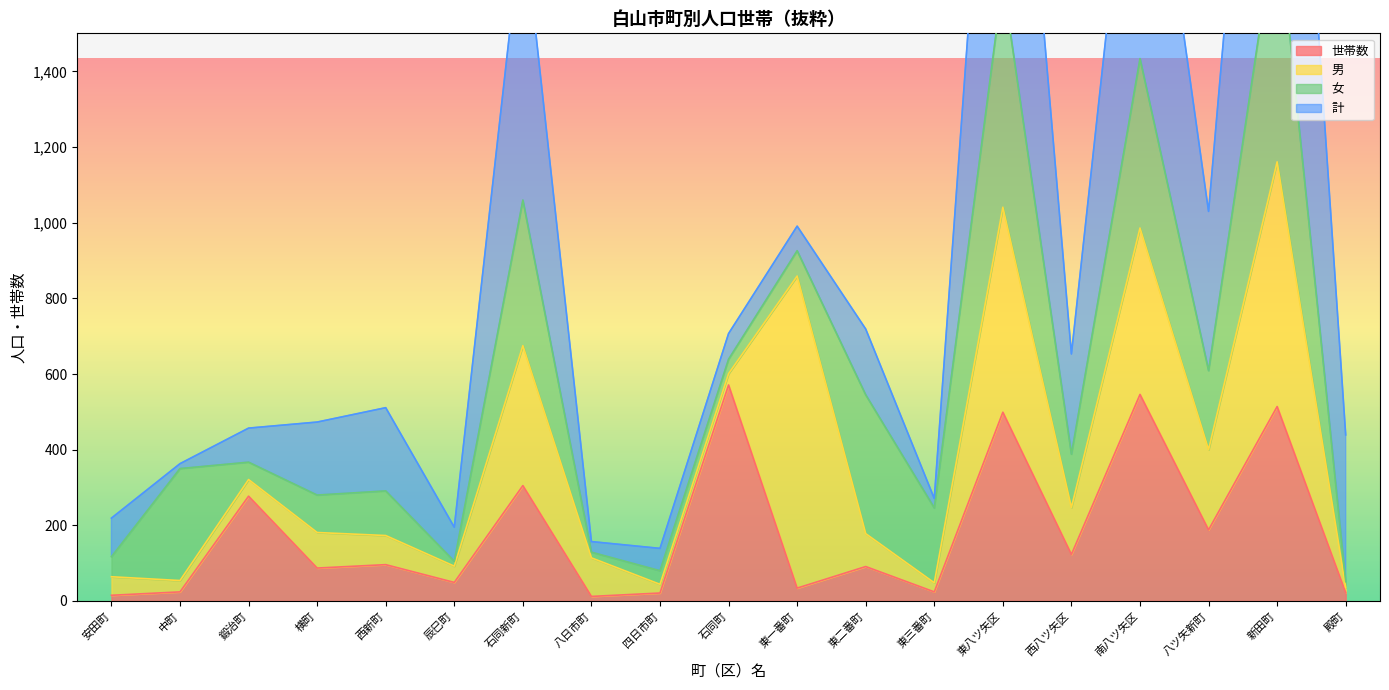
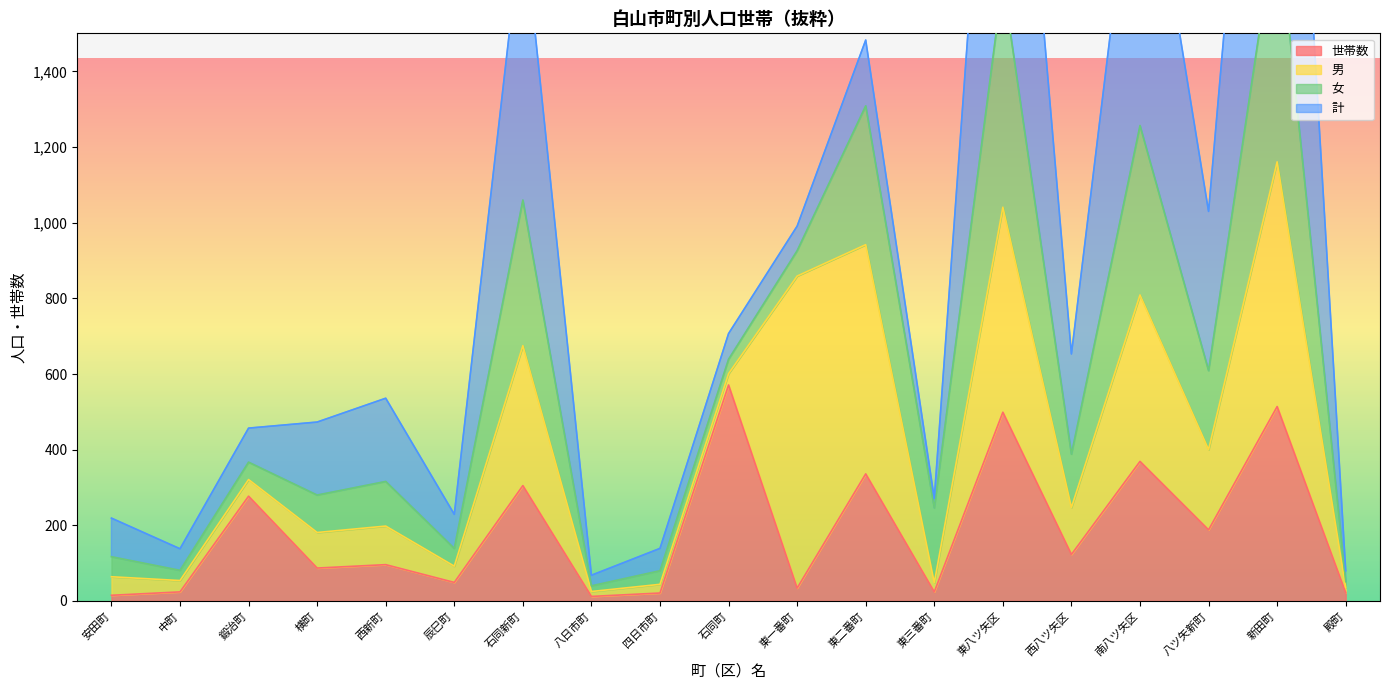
女, 中町: 300 -> 30
計, 中町: 10 -> 60
男, 西新町: 80 -> 100
女, 辰巳町: 10 -> 50
男, 八日市町: 100 -> 10
世帯数, 東二番町: 90 -> 340
男, 東二番町: 90 -> 610
世帯数, 南八ツ矢区: 550 -> 370
計, 殿町: 390 -> 30
